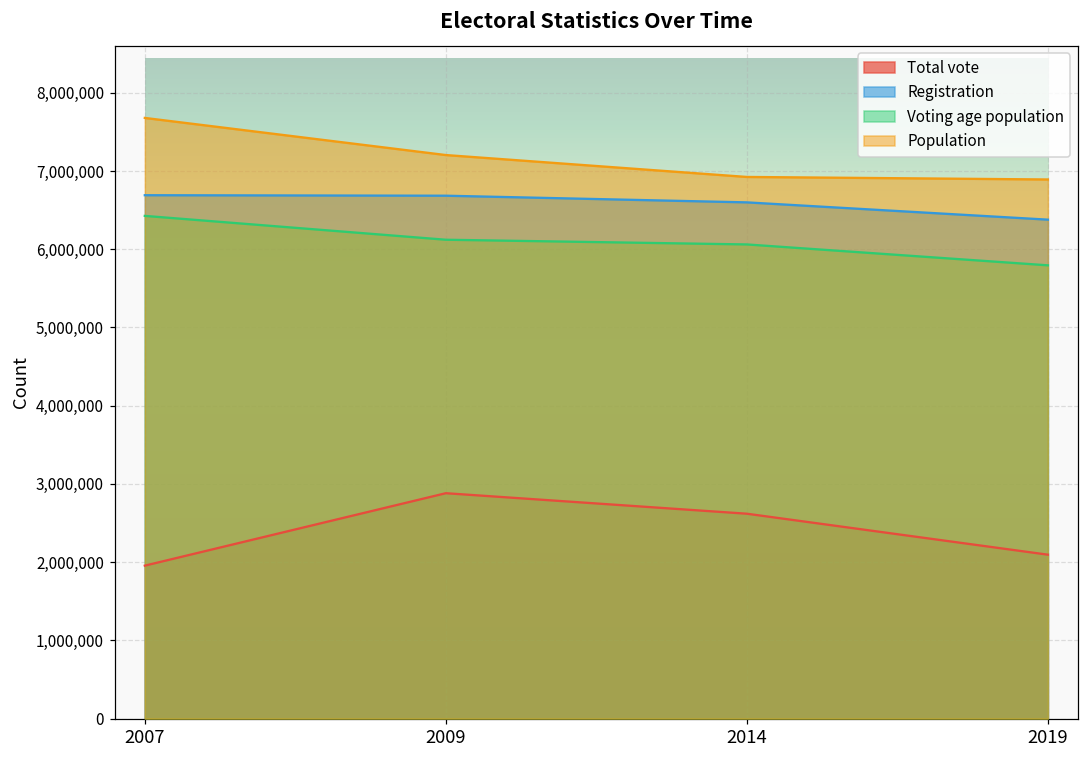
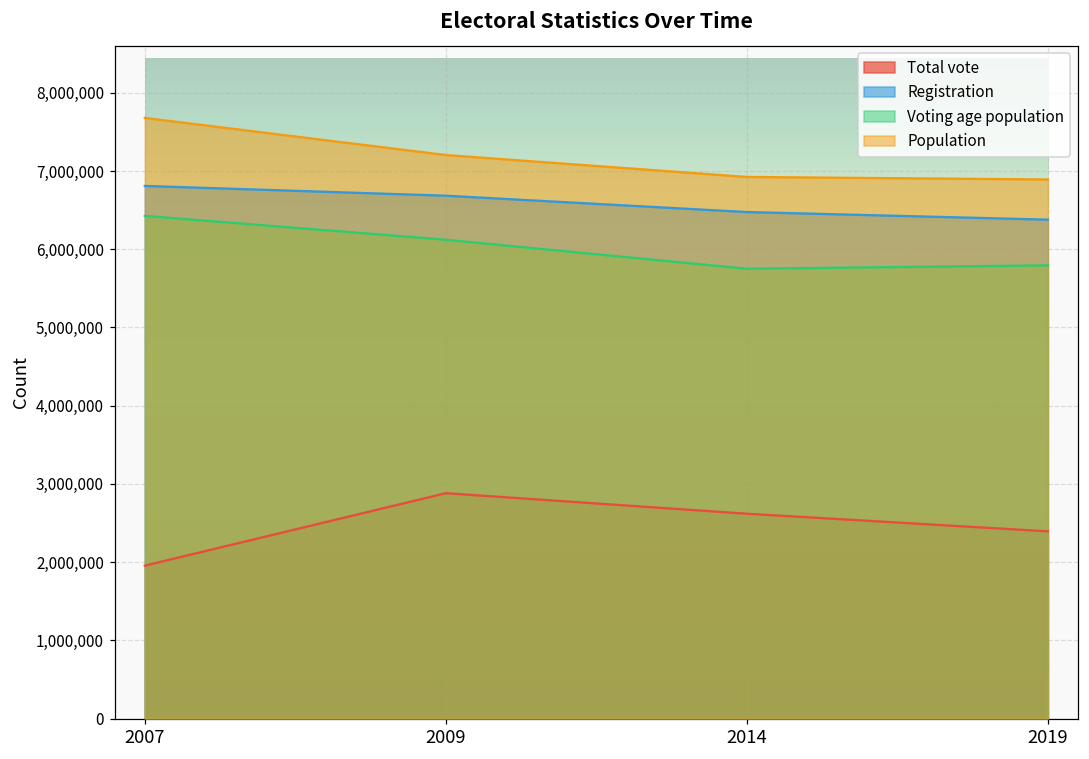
Registration, 2007: 6,700,000 -> 6,800,000
Registration, 2014: 6,600,000 -> 6,500,000
Voting age population, 2014: 6,100,000 -> 5,800,000
Total vote, 2019: 2,100,000 -> 2,400,000
